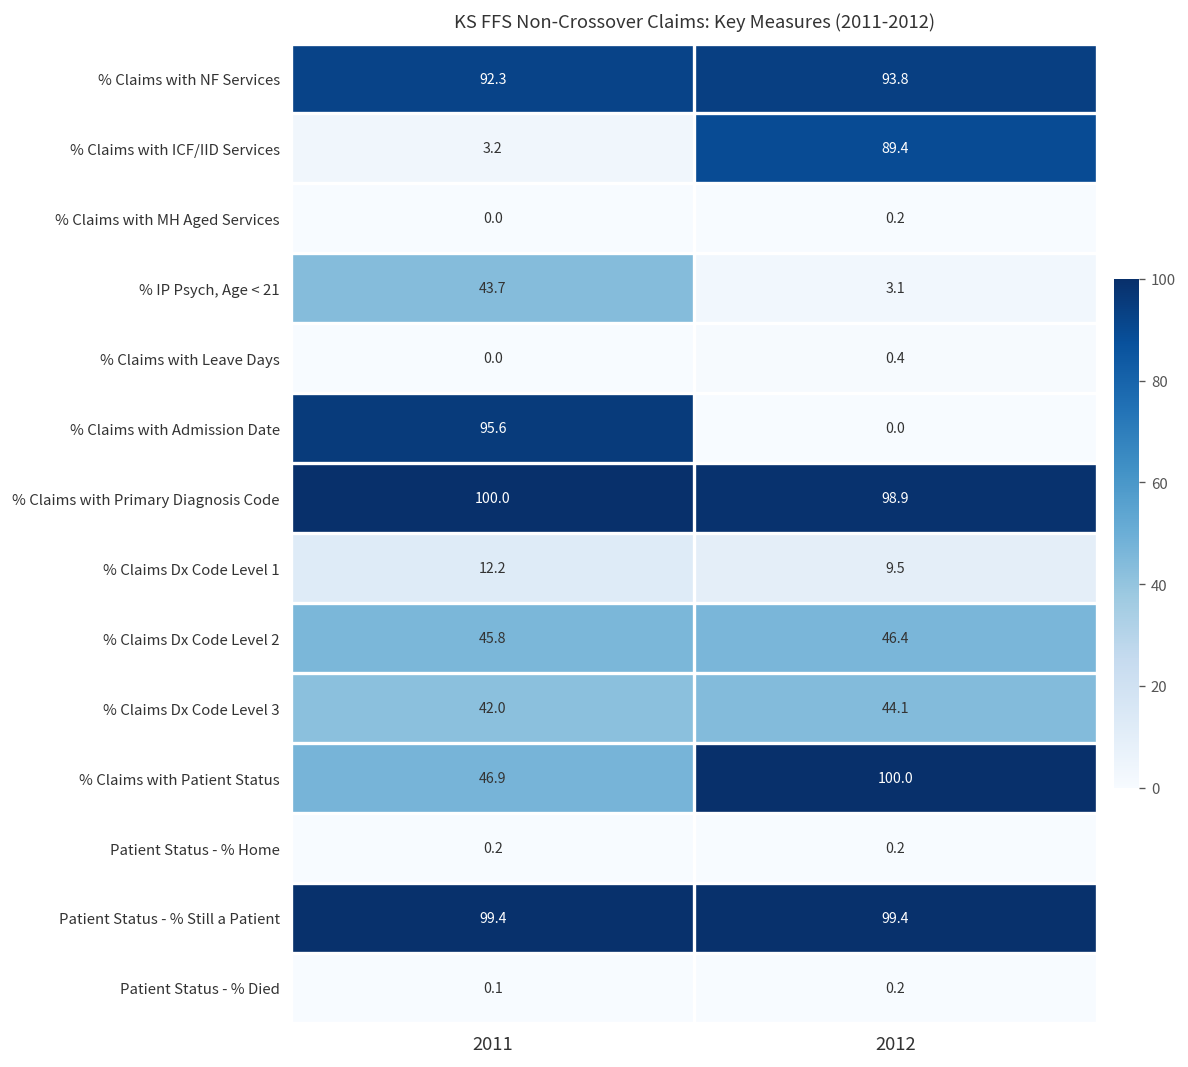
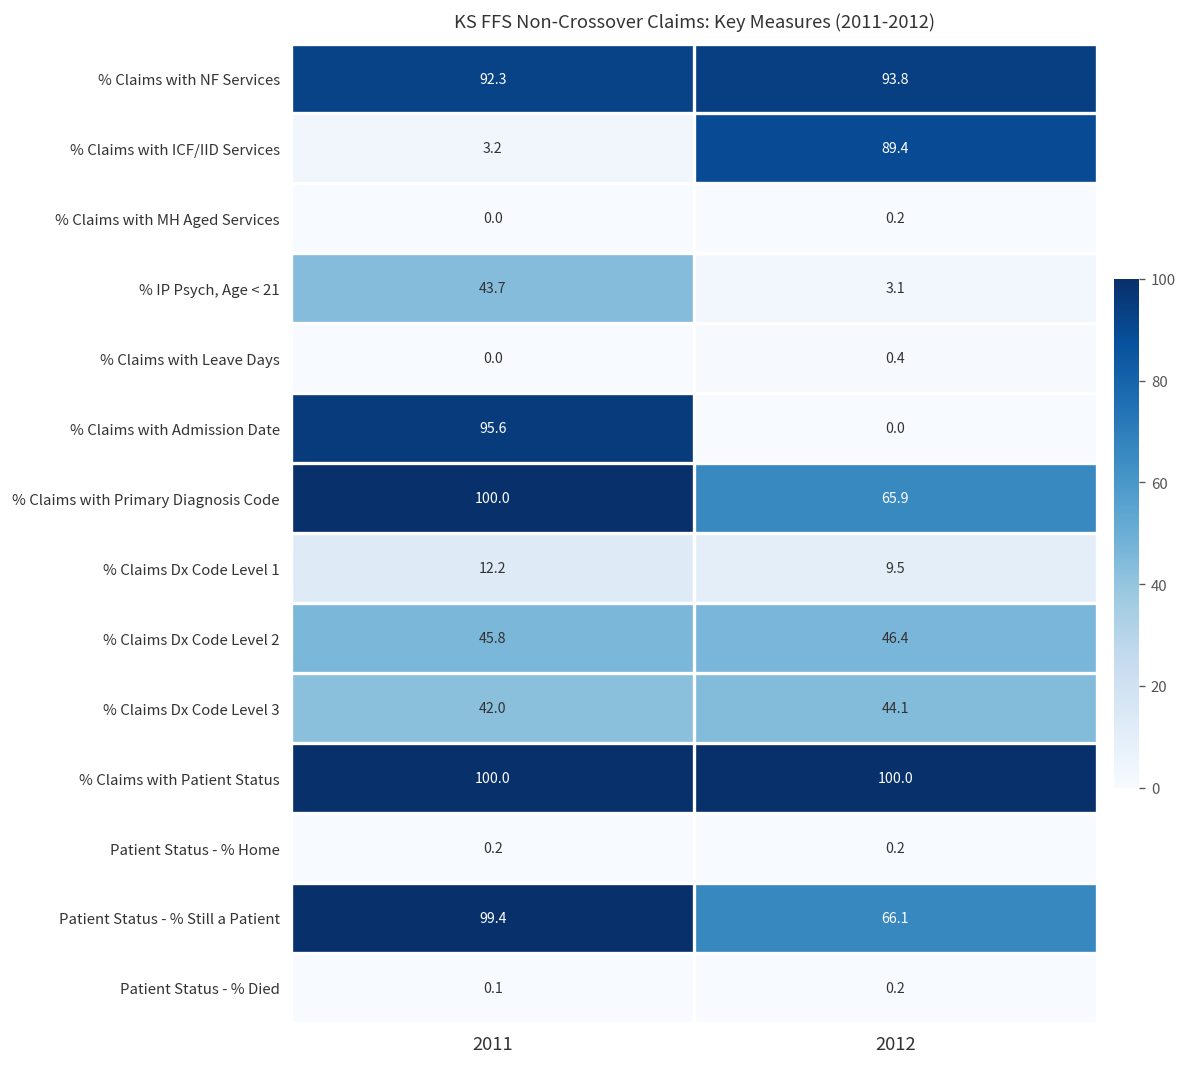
% Claims with Primary Diagnosis Code, 2012: 98.9 -> 65.9
% Claims with Patient Status, 2011: 46.9 -> 100.0
Patient Status - % Still a Patient, 2012: 99.4 -> 66.1
